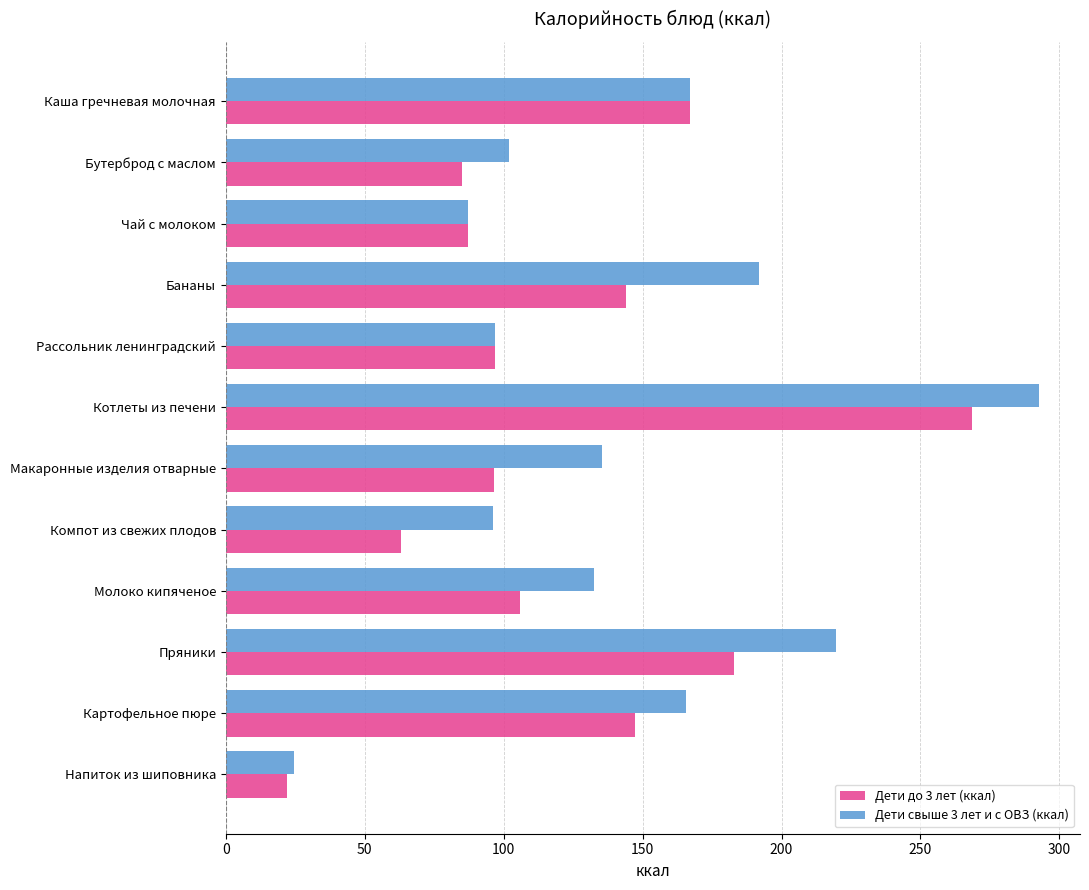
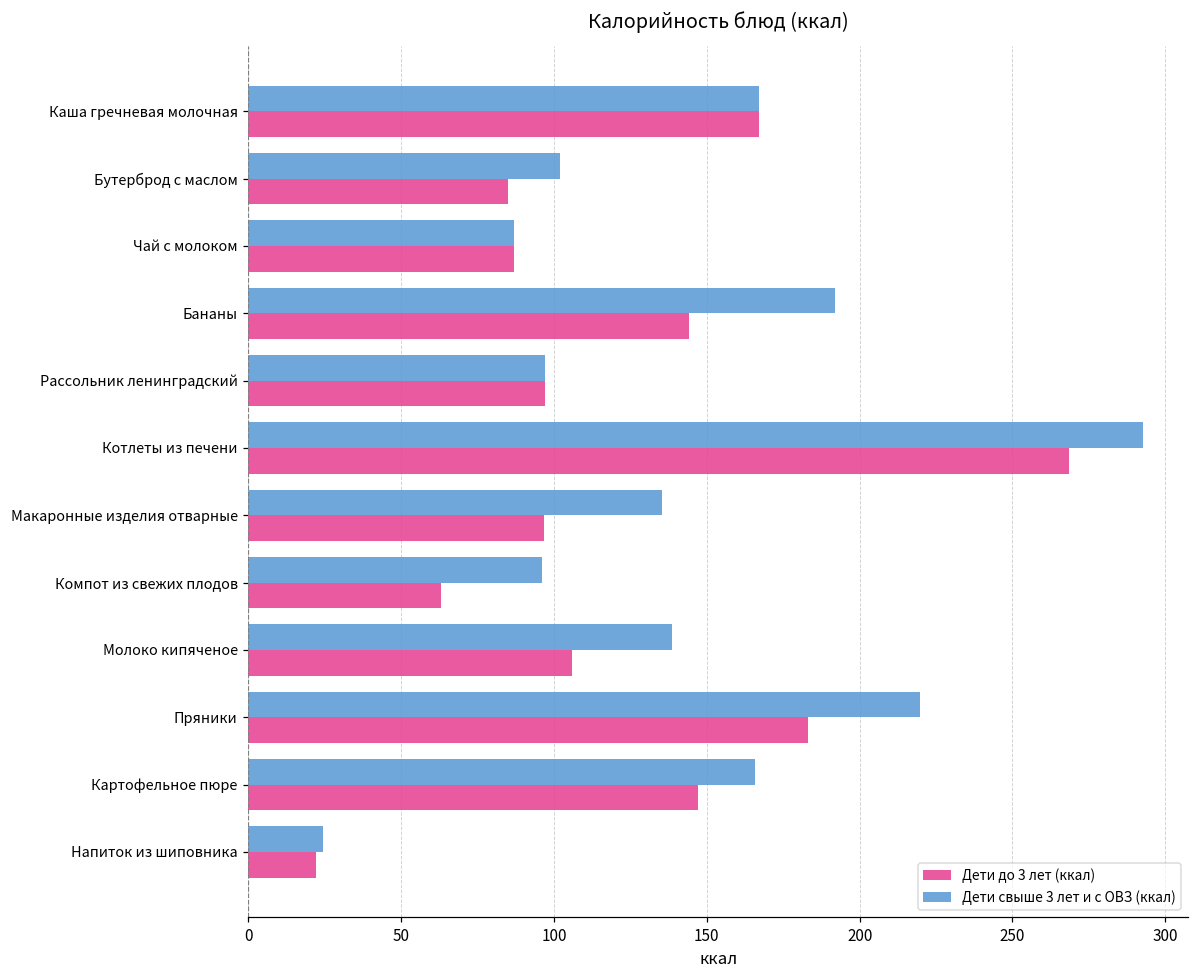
Дети свыше 3 лет и с ОВЗ (ккал), Молоко кипяченое: 133 -> 139
